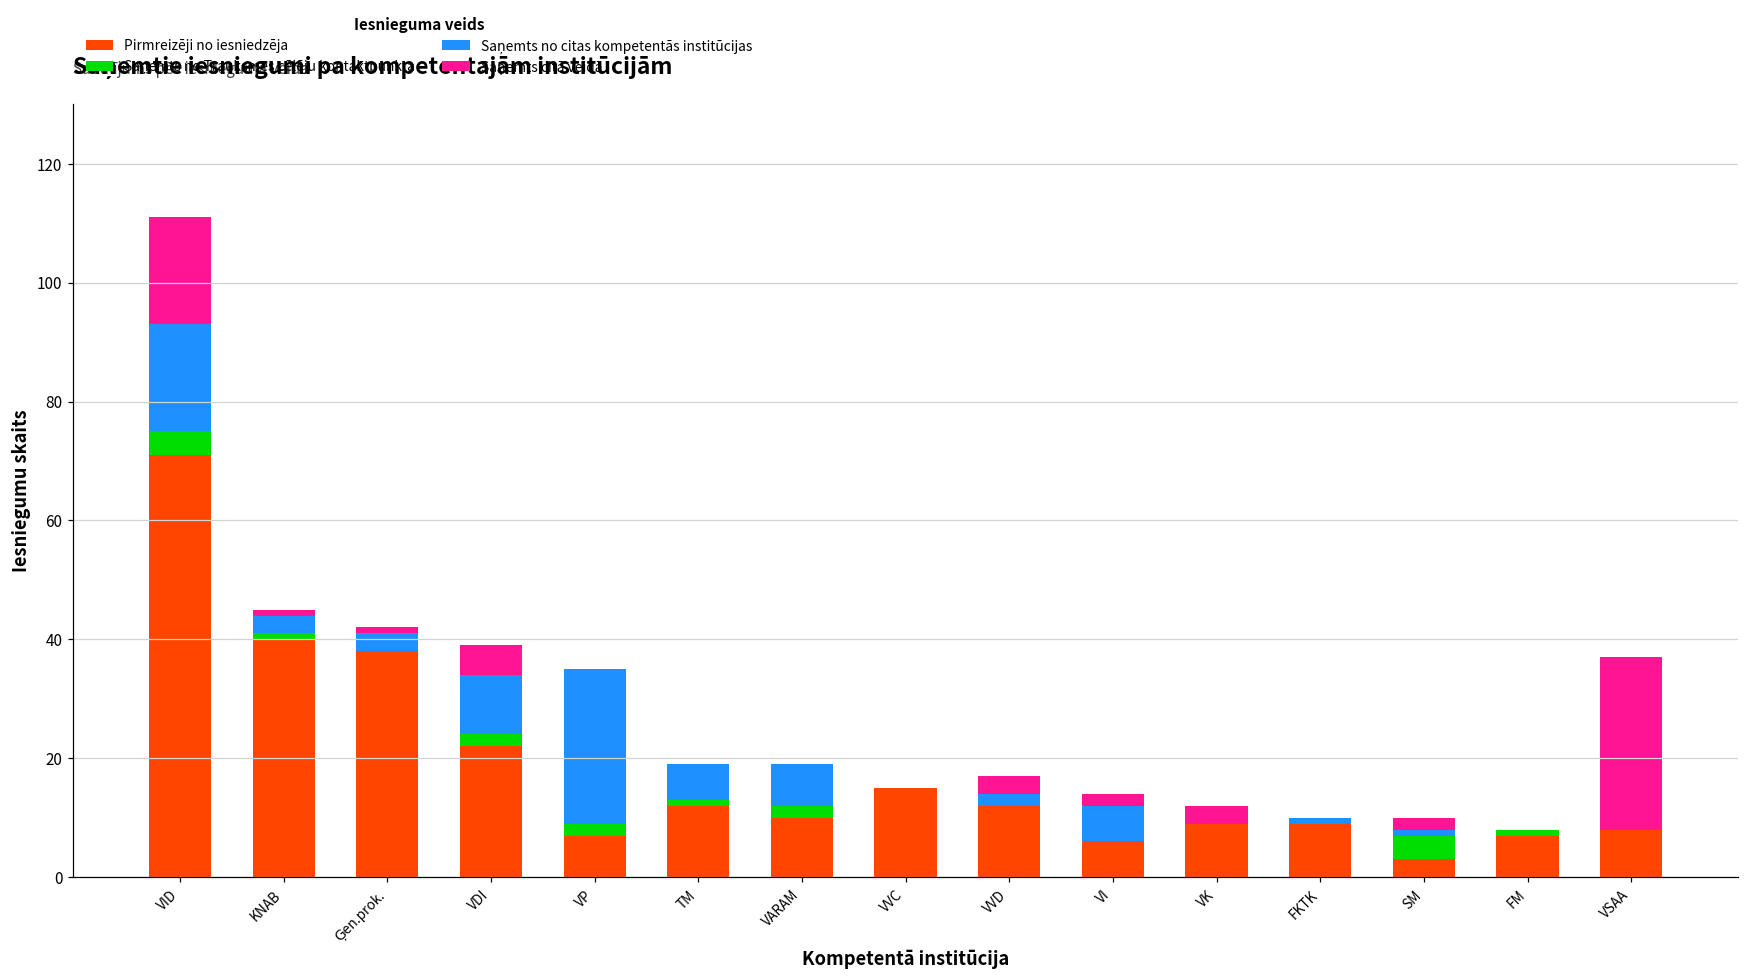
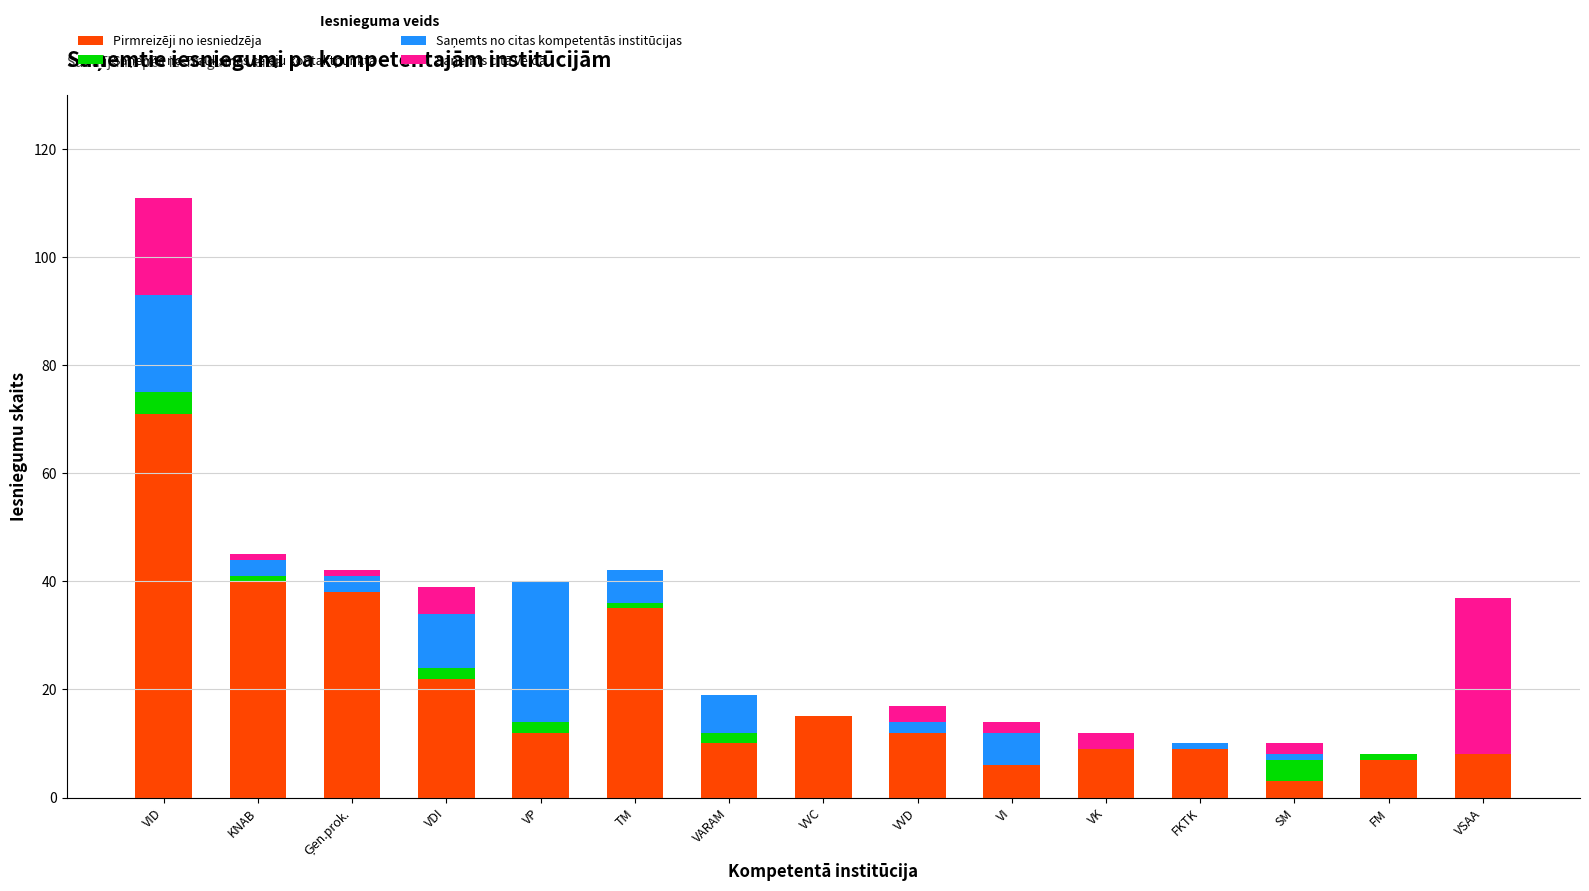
Pirmreizēji no iesniedzēja, VP: 7 -> 12
Pirmreizēji no iesniedzēja, TM: 12 -> 35
